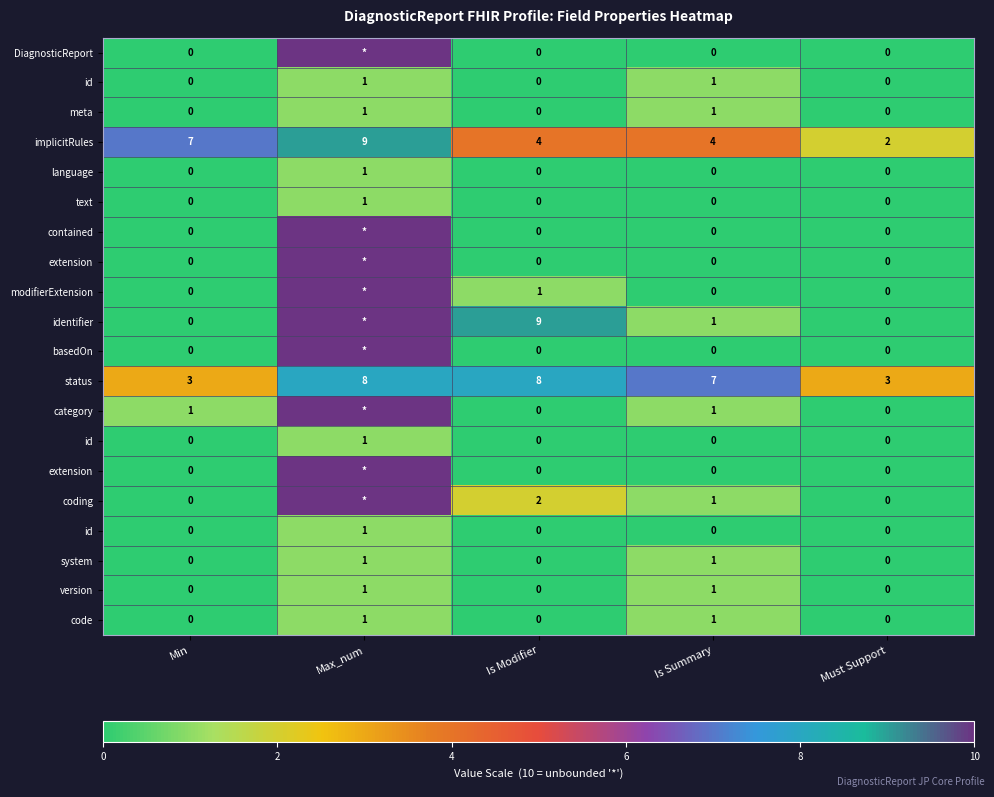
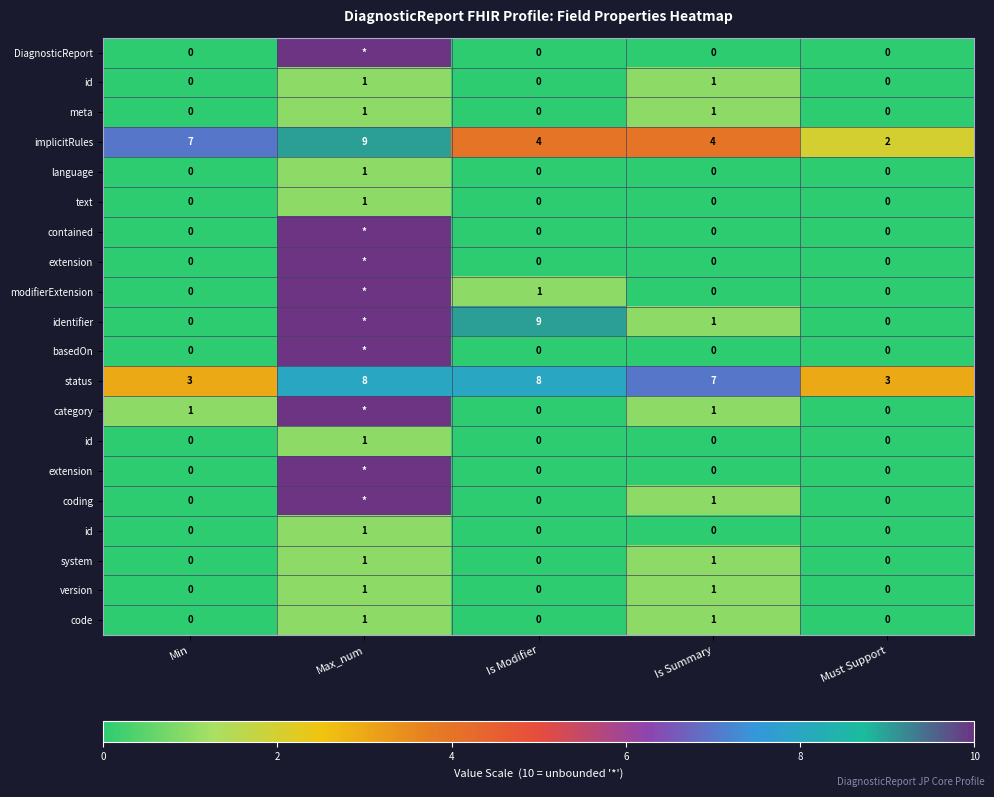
coding, Is Modifier: 2 -> 0
